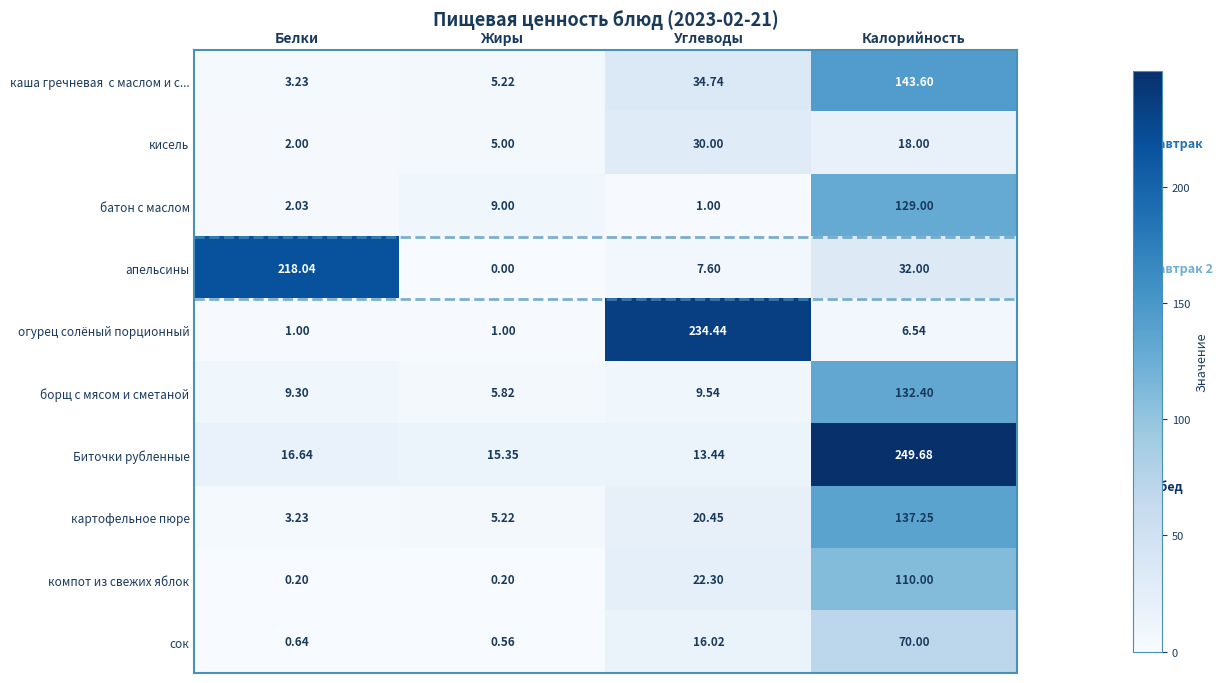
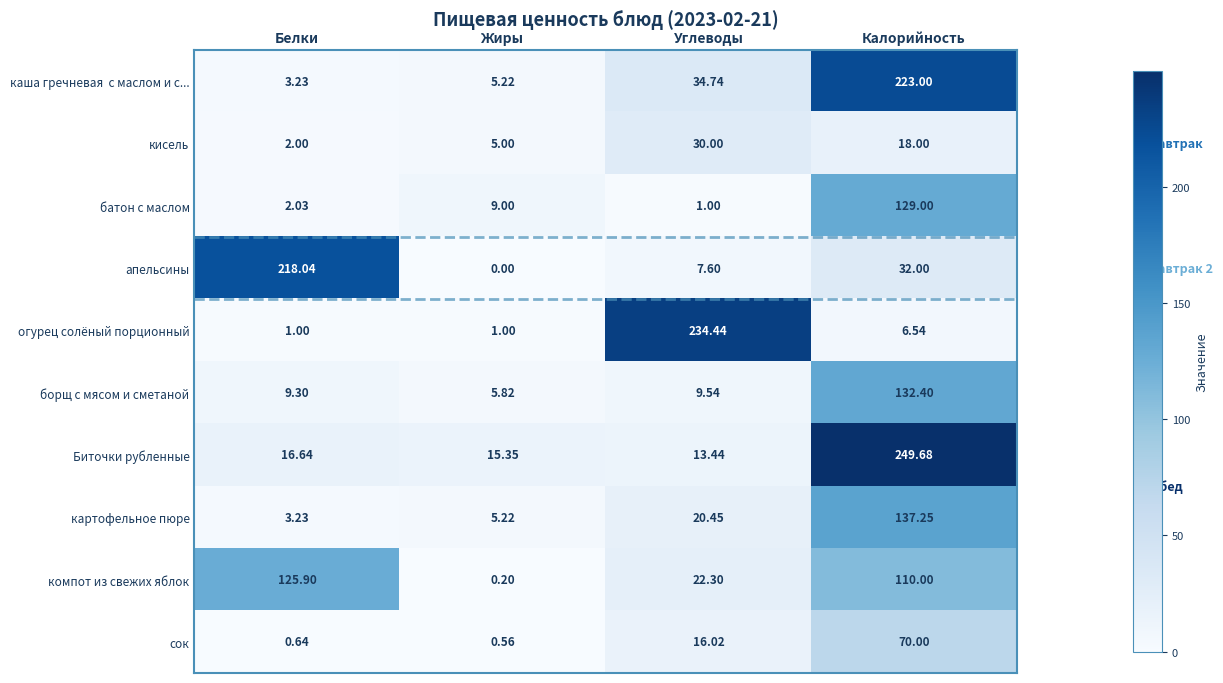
каша гречневая с маслом и с..., Калорийность: 143.60 -> 223.00
компот из свежих яблок, Белки: 0.20 -> 125.90
